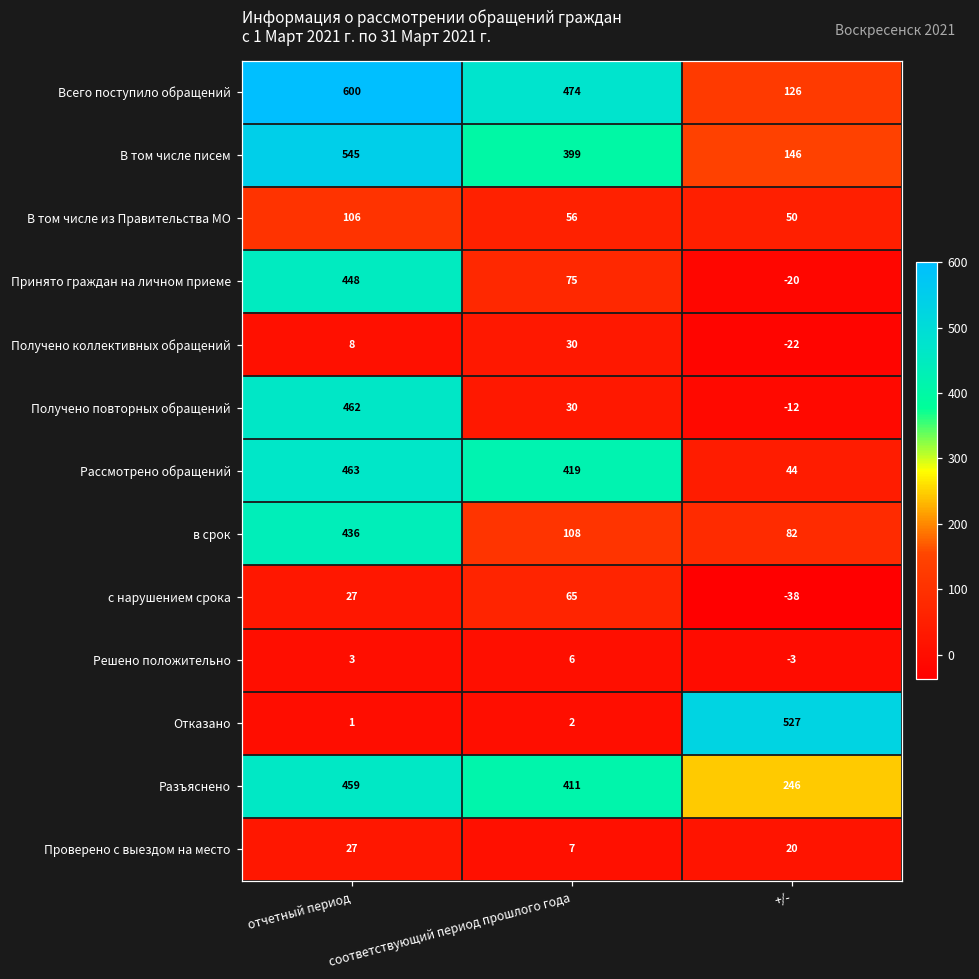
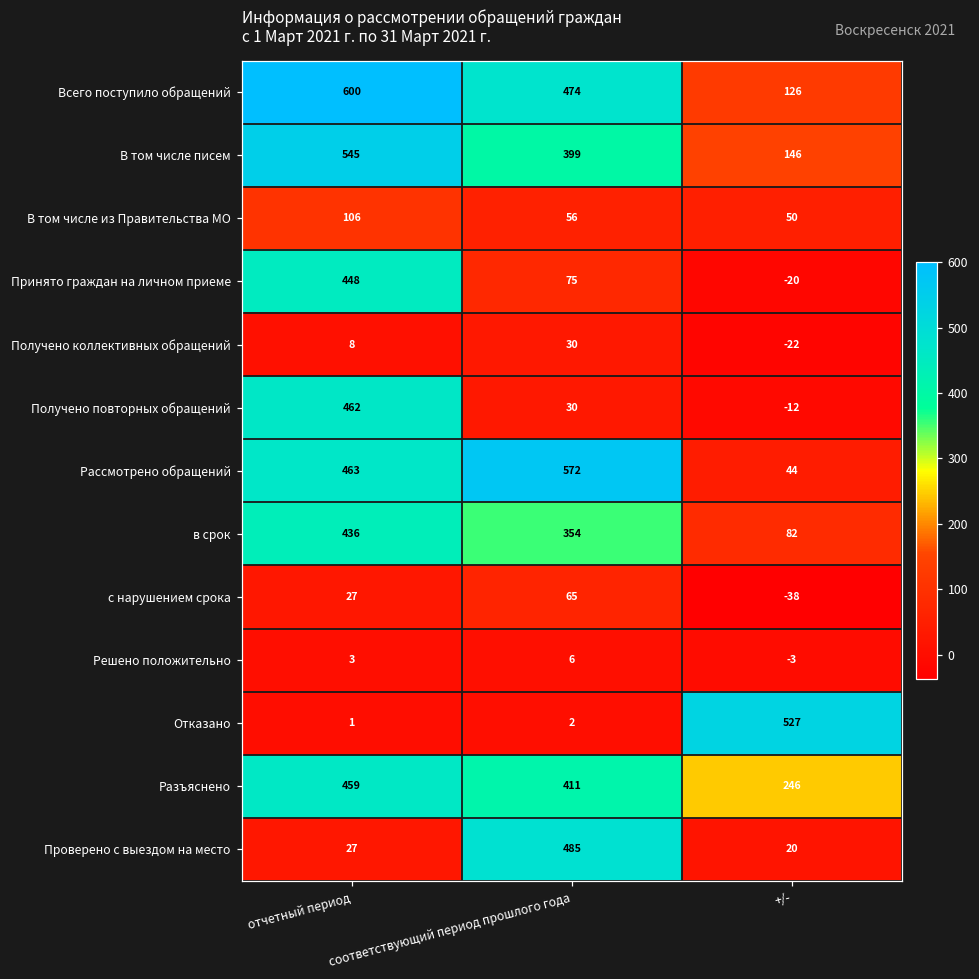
Рассмотрено обращений, соответствующий период прошлого года: 419 -> 572
в срок, соответствующий период прошлого года: 108 -> 354
Проверено с выездом на место, соответствующий период прошлого года: 7 -> 485
